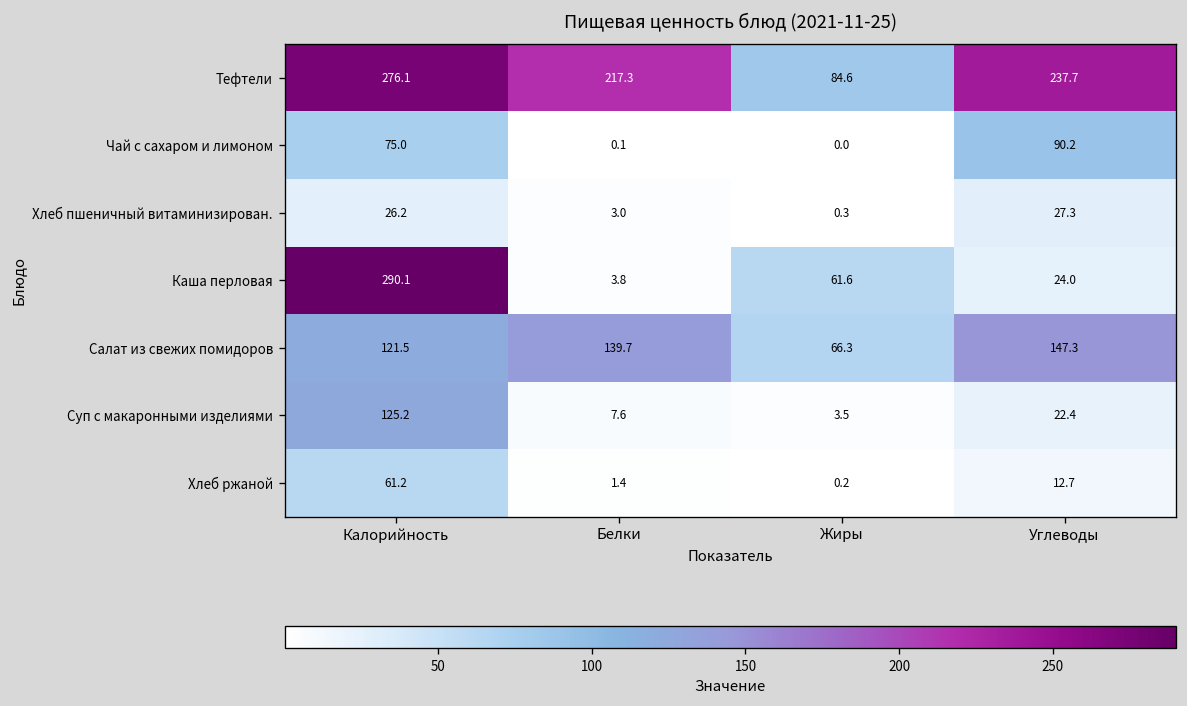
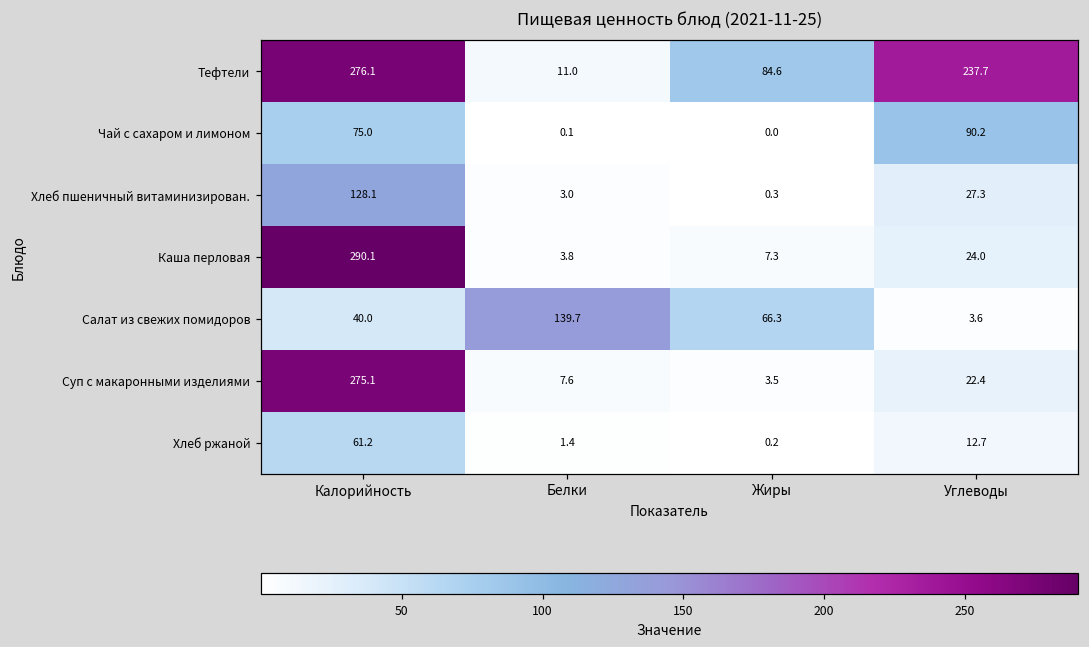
Тефтели, Белки: 217.3 -> 11.0
Хлеб пшеничный витаминизирован., Калорийность: 26.2 -> 128.1
Каша перловая, Жиры: 61.6 -> 7.3
Салат из свежих помидоров, Калорийность: 121.5 -> 40.0
Салат из свежих помидоров, Углеводы: 147.3 -> 3.6
Суп с макаронными изделиями, Калорийность: 125.2 -> 275.1
